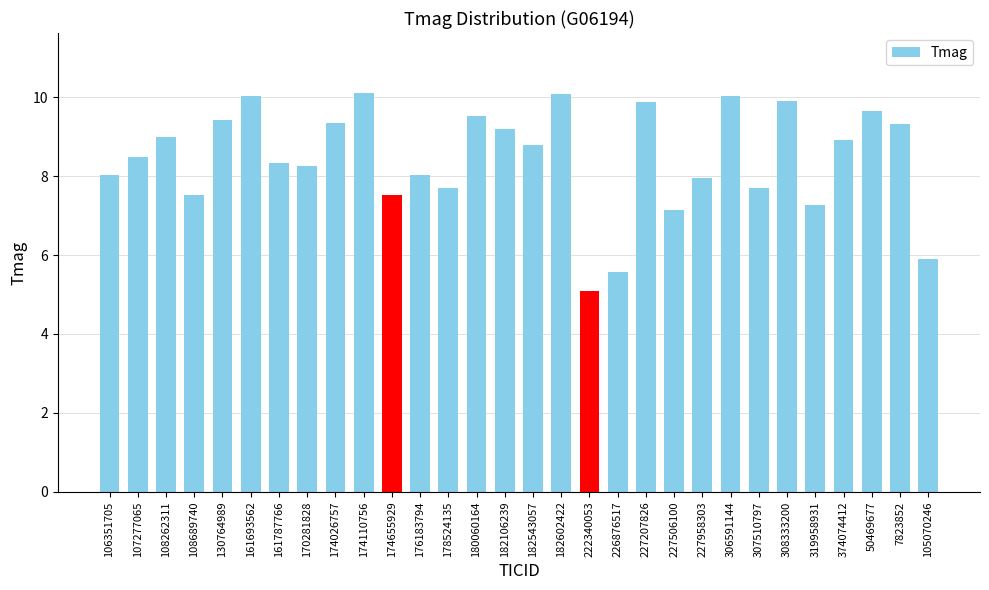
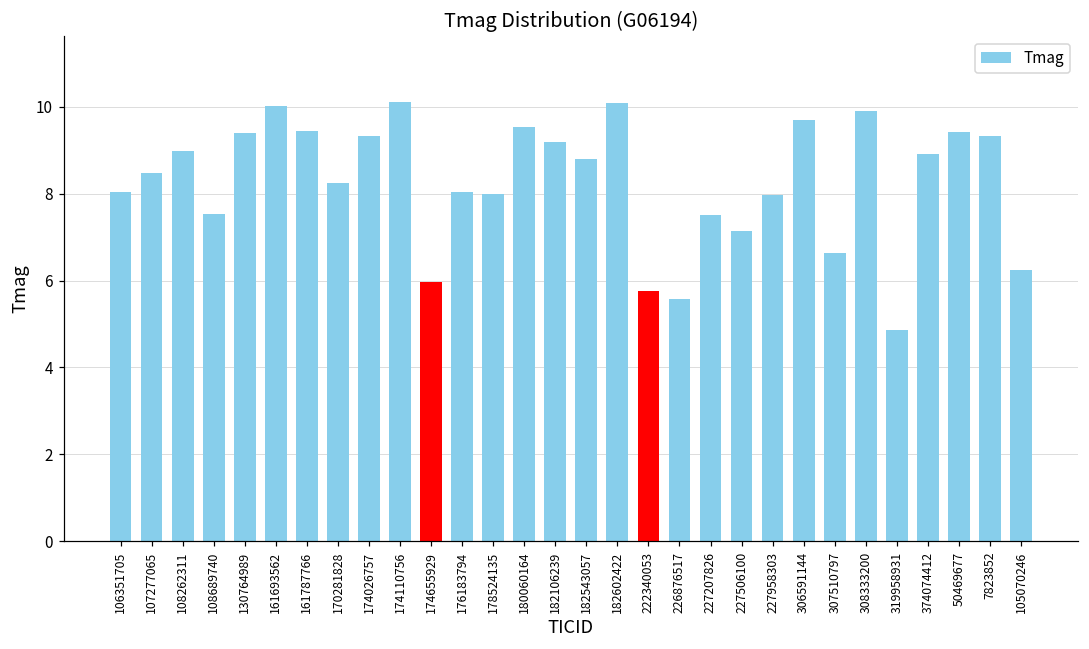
161787766: 8.3 -> 9.5
174655929: 7.5 -> 6.0
178524135: 7.7 -> 8.0
222340053: 5.1 -> 5.8
227207826: 9.9 -> 7.5
306591144: 10.0 -> 9.7
307510797: 7.7 -> 6.6
319958931: 7.3 -> 4.9
50469677: 9.7 -> 9.4
105070246: 5.9 -> 6.2
